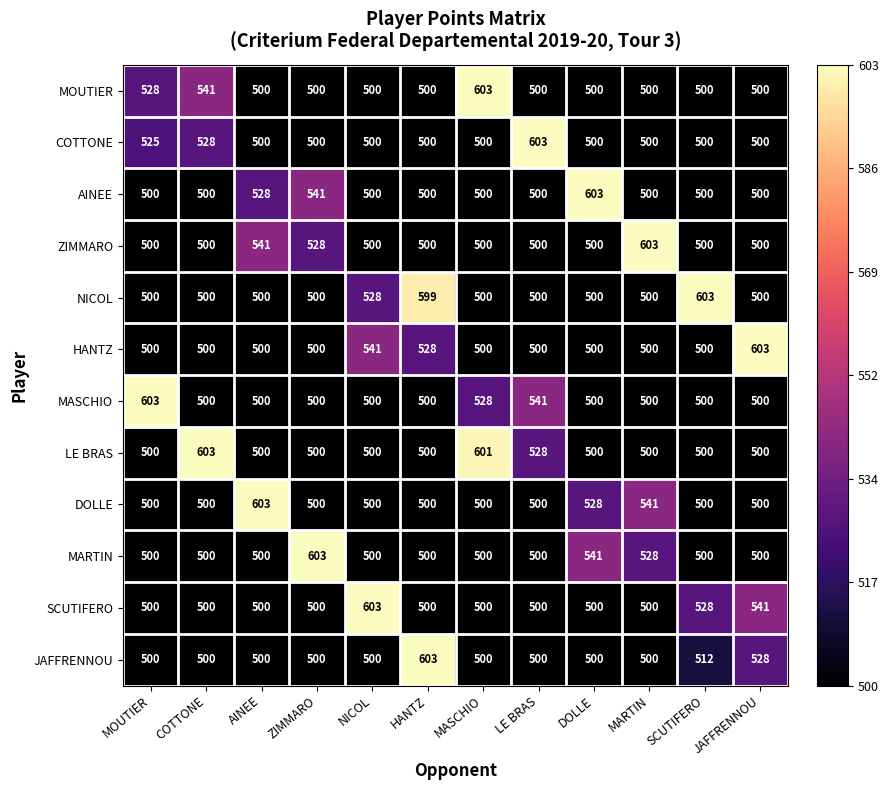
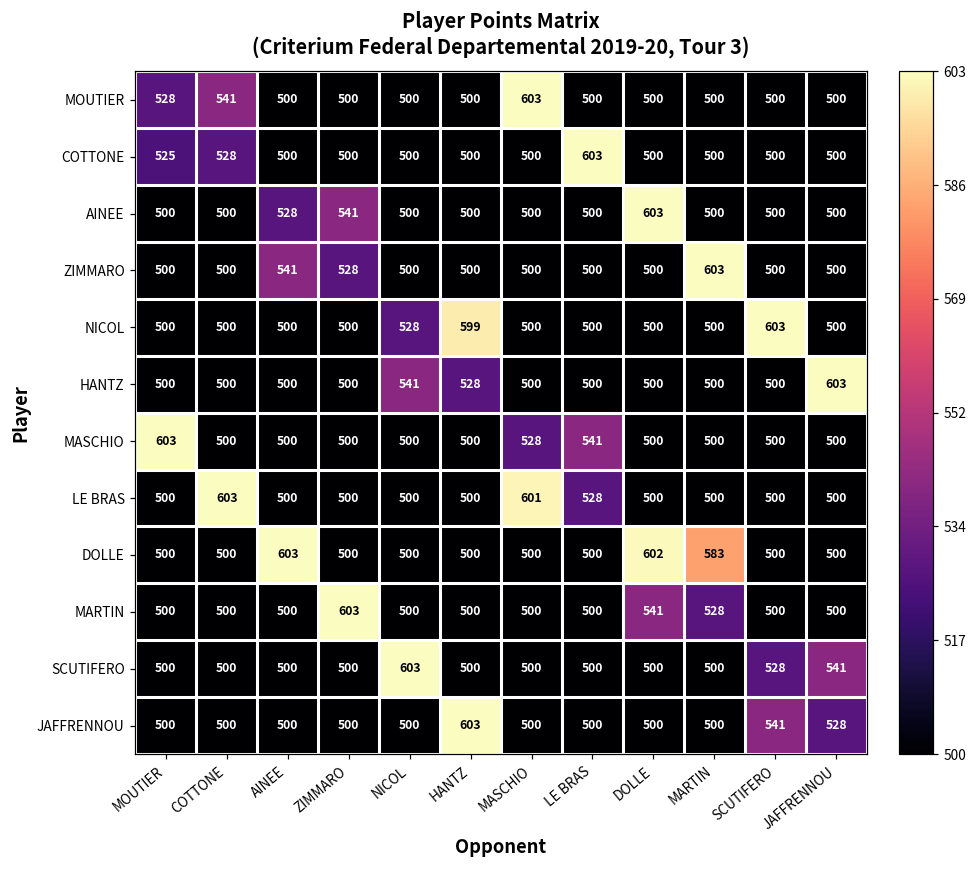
DOLLE, DOLLE: 528 -> 602
DOLLE, MARTIN: 541 -> 583
JAFFRENNOU, SCUTIFERO: 512 -> 541
